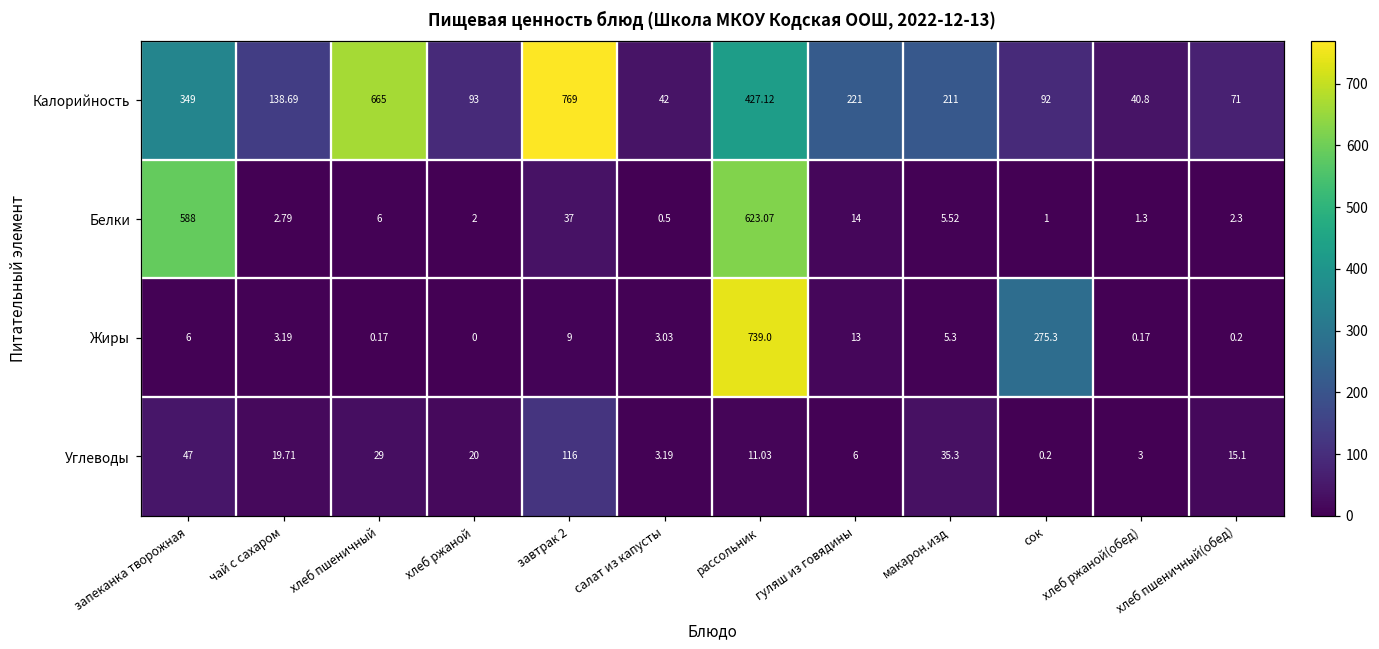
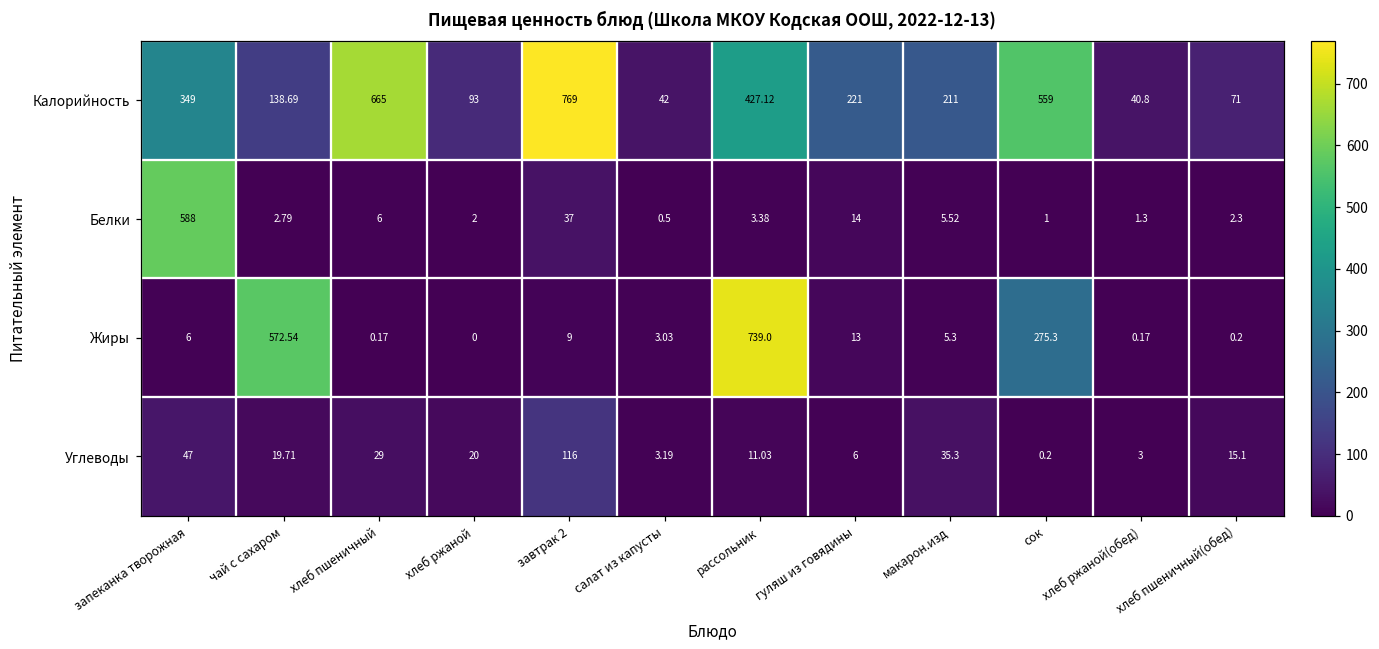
Калорийность, сок: 92 -> 559
Белки, рассольник: 623.07 -> 3.38
Жиры, чай с сахаром: 3.19 -> 572.54
